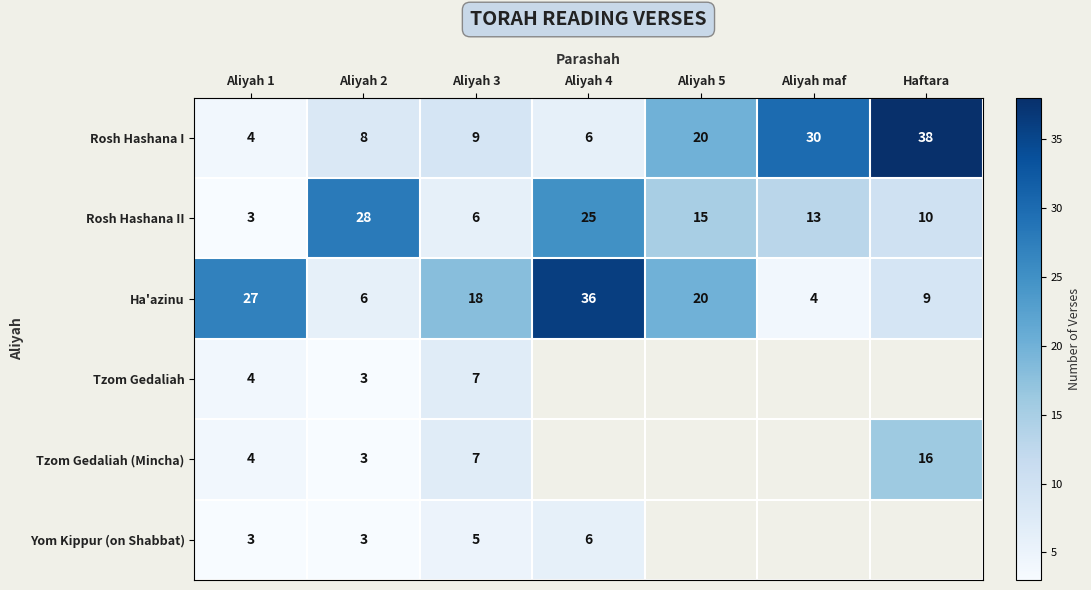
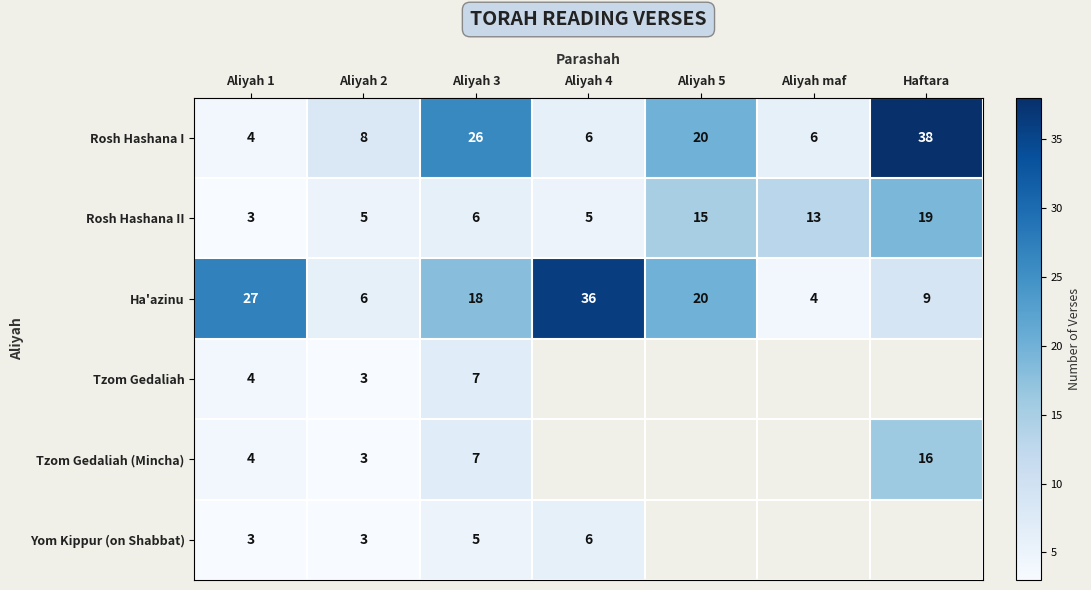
Rosh Hashana I, Aliyah 3: 9 -> 26
Rosh Hashana I, Aliyah maf: 30 -> 6
Rosh Hashana II, Aliyah 2: 28 -> 5
Rosh Hashana II, Aliyah 4: 25 -> 5
Rosh Hashana II, Haftara: 10 -> 19
